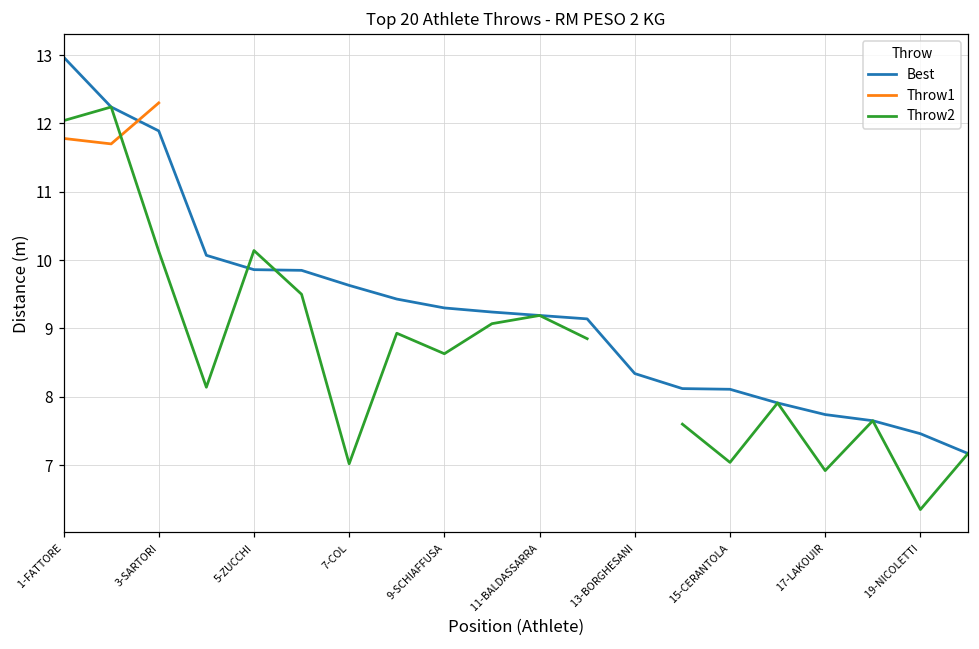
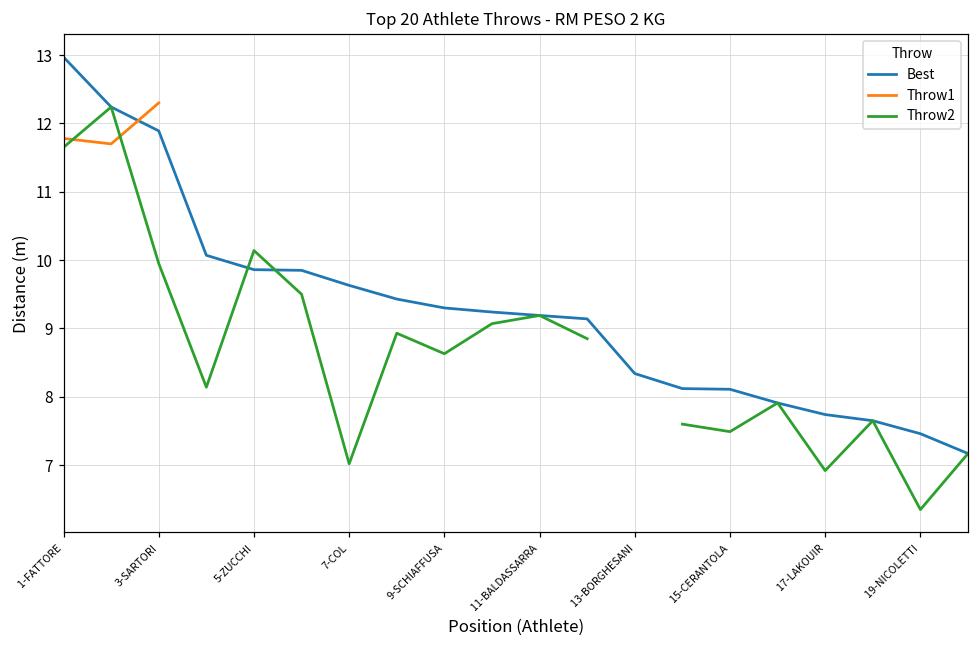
Throw2, 1-FATTORE: 12.0 -> 11.7
Throw2, 3-SARTORI: 10.1 -> 10.0
Throw2, 15-CERANTOLA: 7.0 -> 7.5
